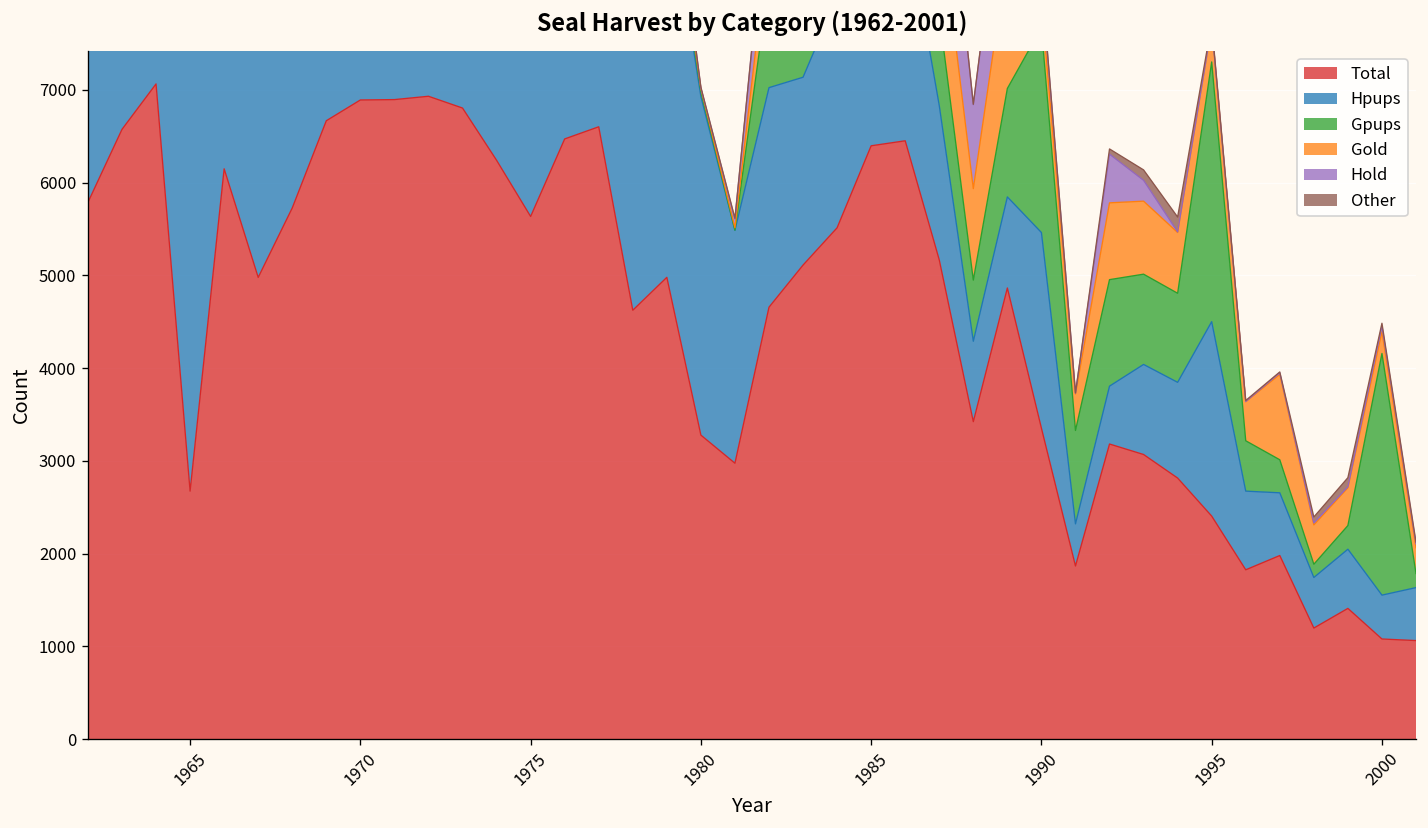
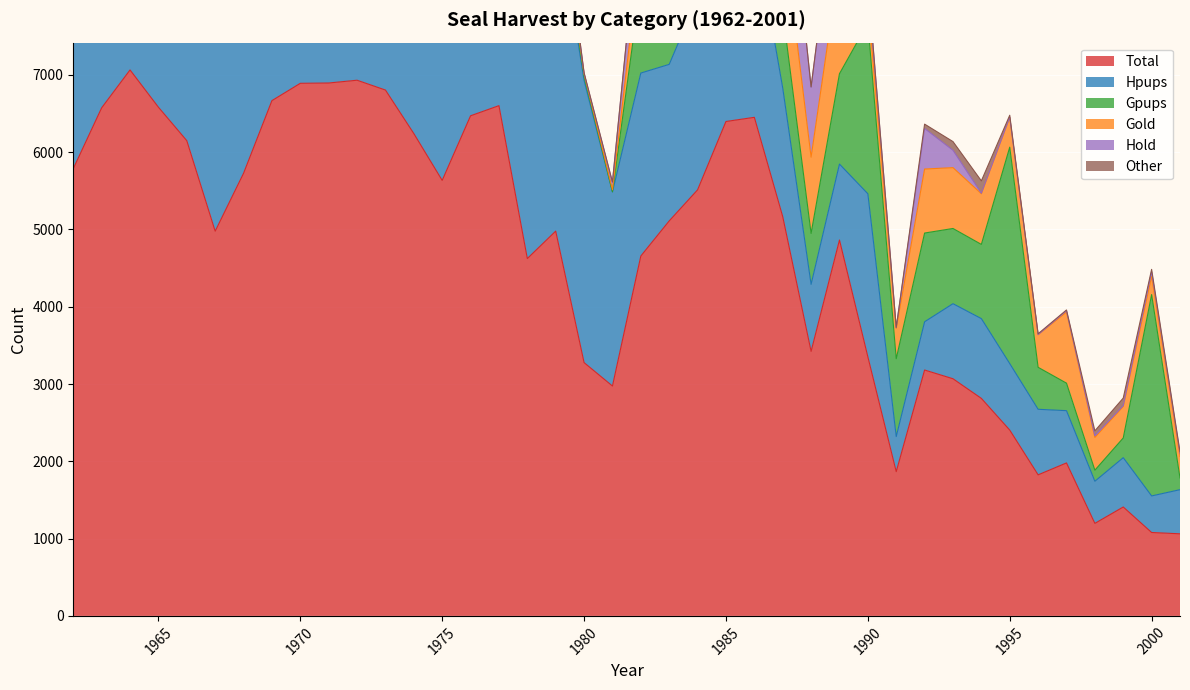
Total, 1965: 2700 -> 6600
Hpups, 1995: 2100 -> 900
